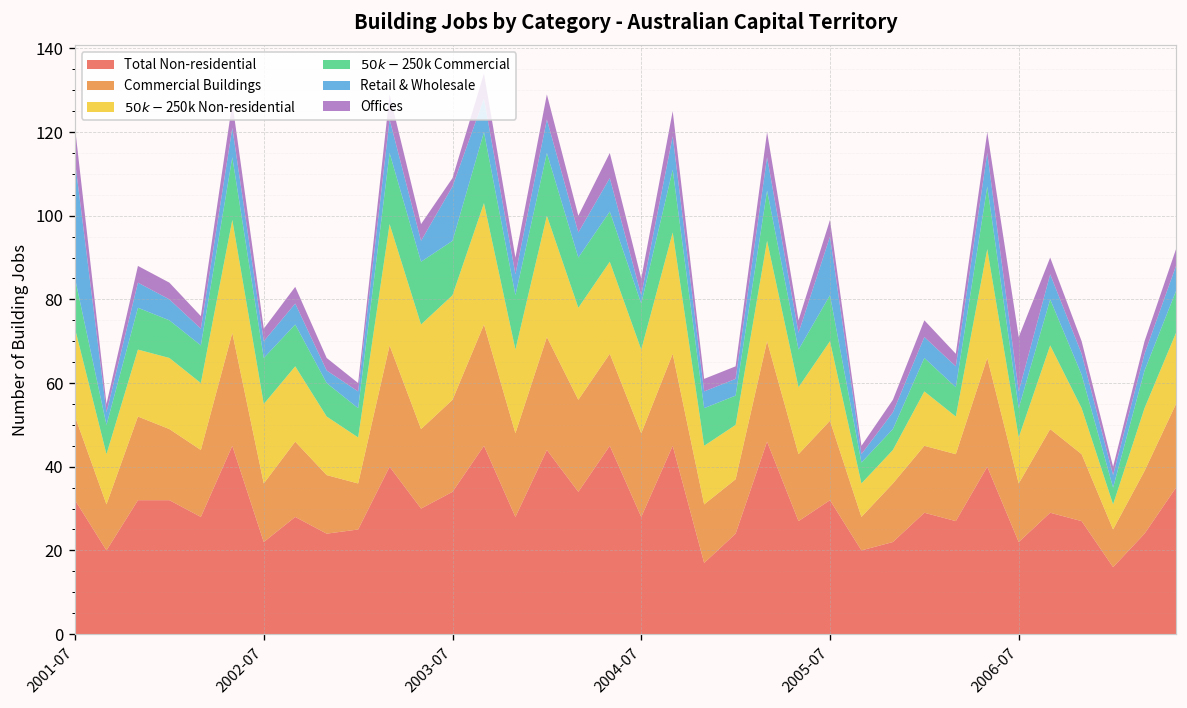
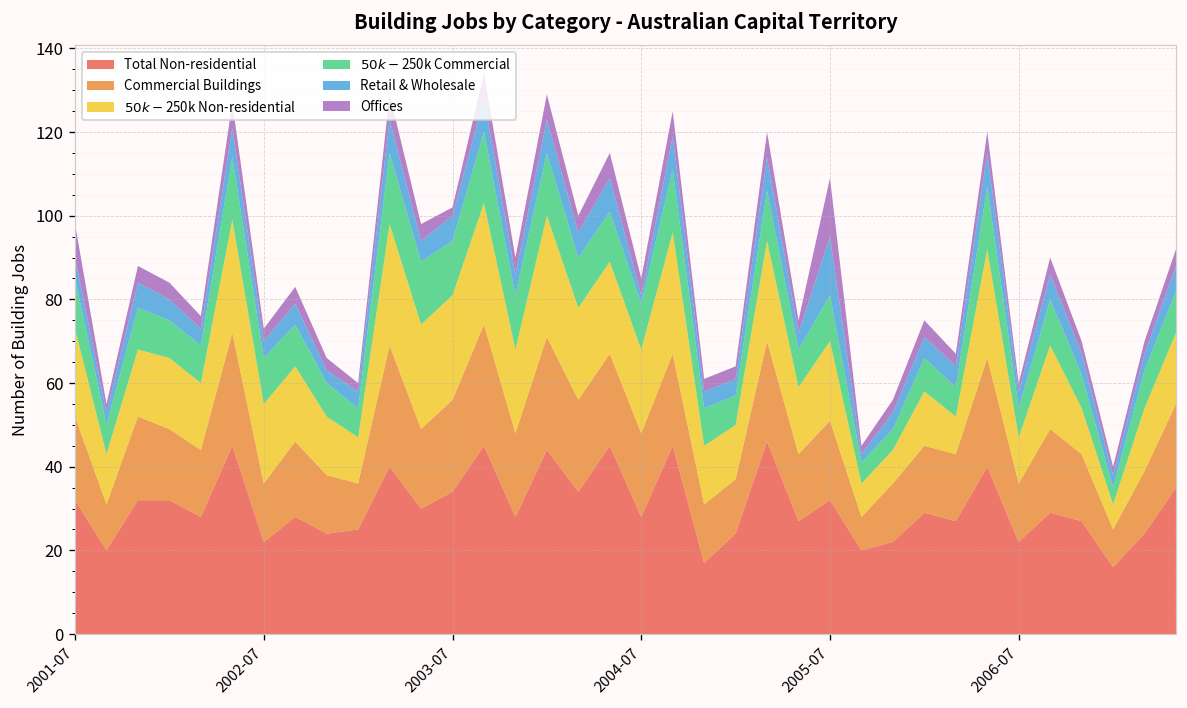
Retail & Wholesale, 2001-07: 28 -> 5
Retail & Wholesale, 2003-07: 13 -> 6
Offices, 2005-07: 4 -> 14
Offices, 2006-07: 13 -> 2
